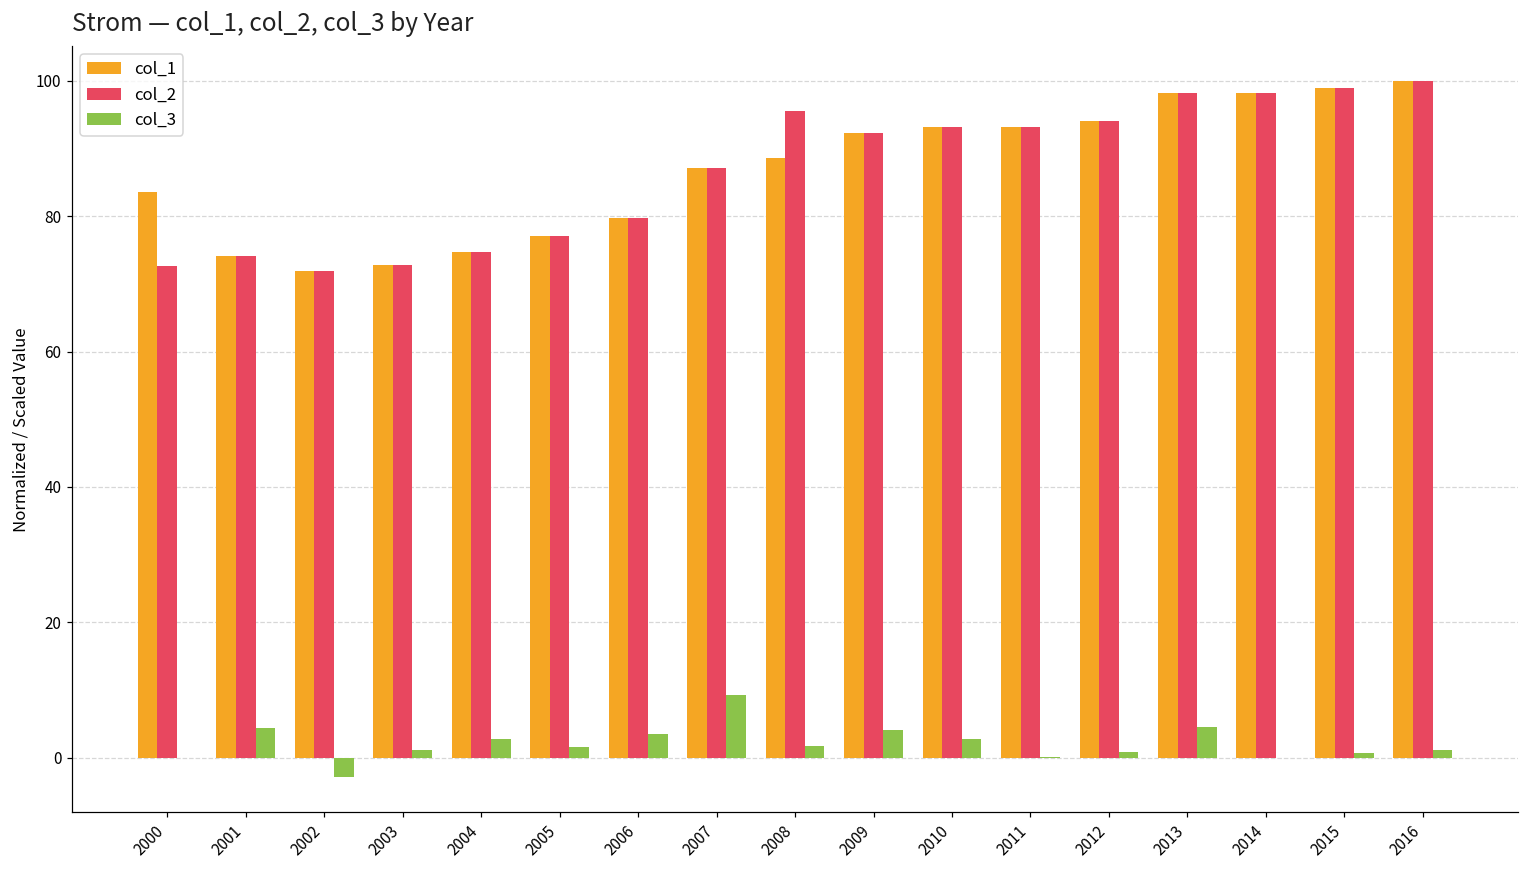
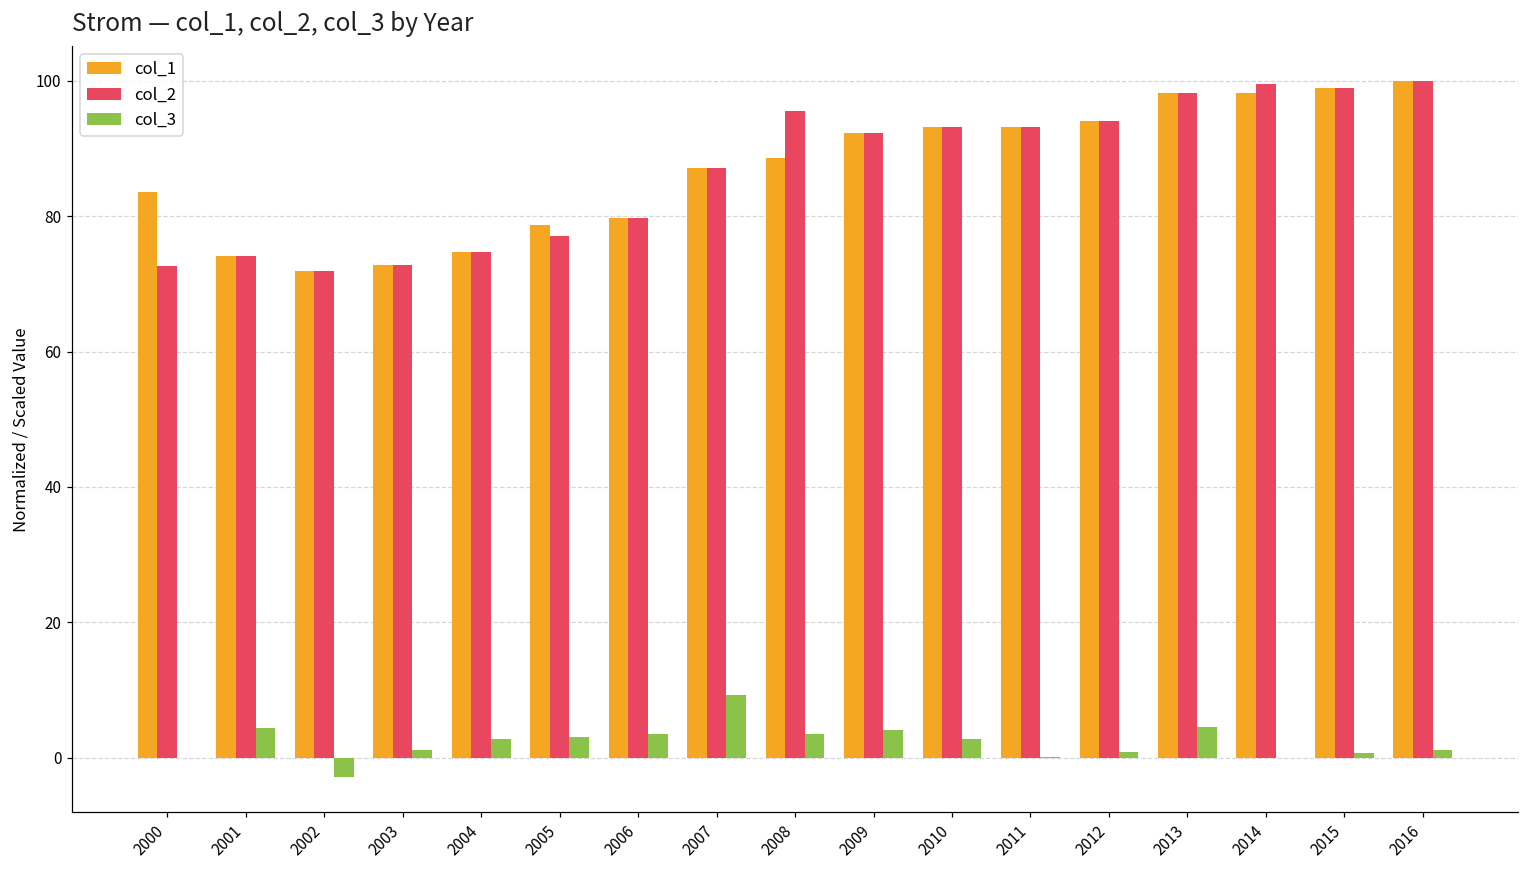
col_1, 2005: 77 -> 79
col_3, 2005: 2 -> 3
col_3, 2008: 2 -> 4
col_2, 2014: 98 -> 100
